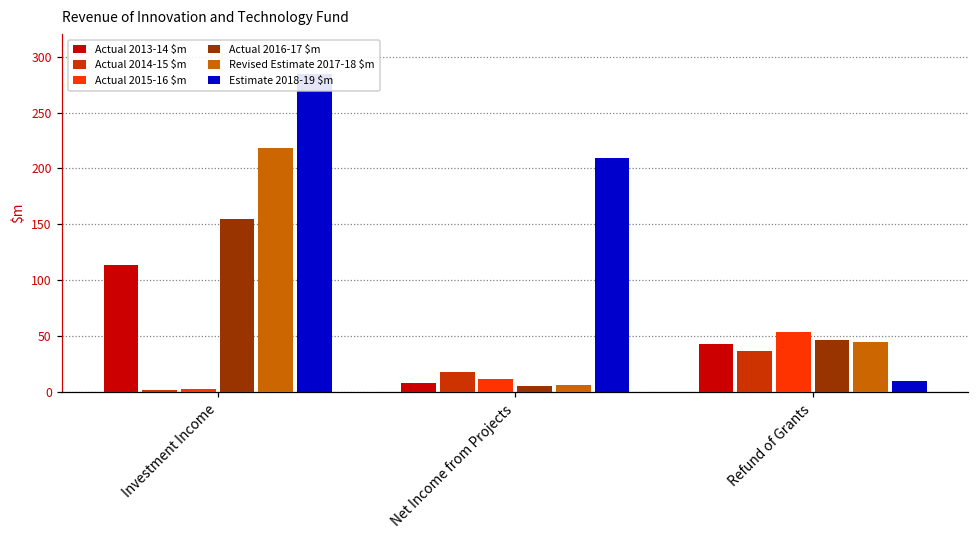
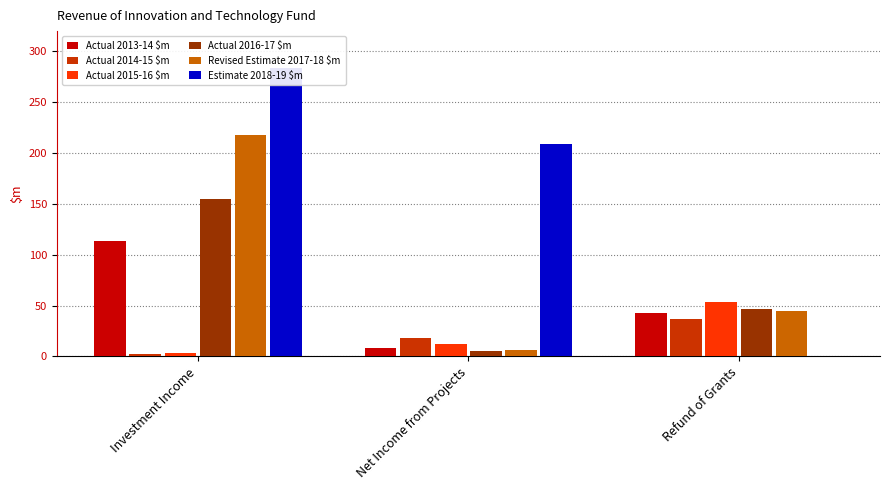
Estimate 2018-19 $m, Refund of Grants: 10 -> 0
